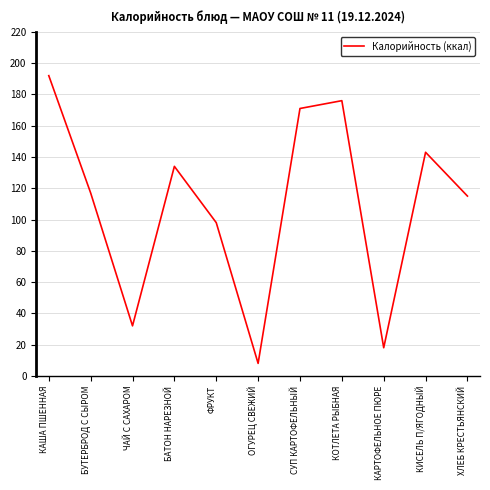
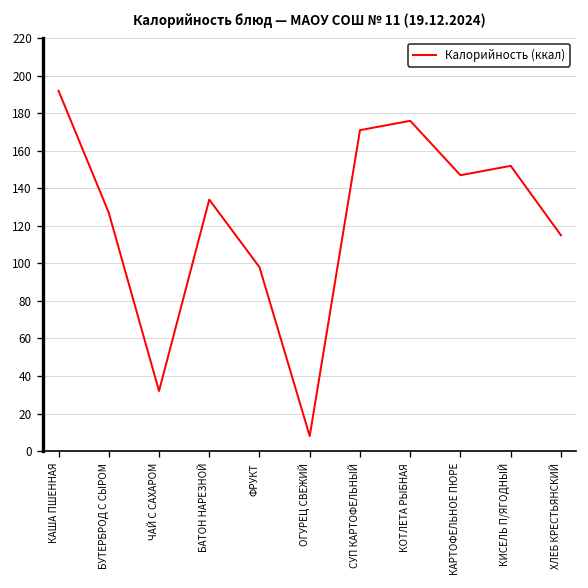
БУТЕРБРОД С СЫРОМ: 117 -> 127
КАРТОФЕЛЬНОЕ ПЮРЕ: 18 -> 147
КИСЕЛЬ П/ЯГОДНЫЙ: 143 -> 152
